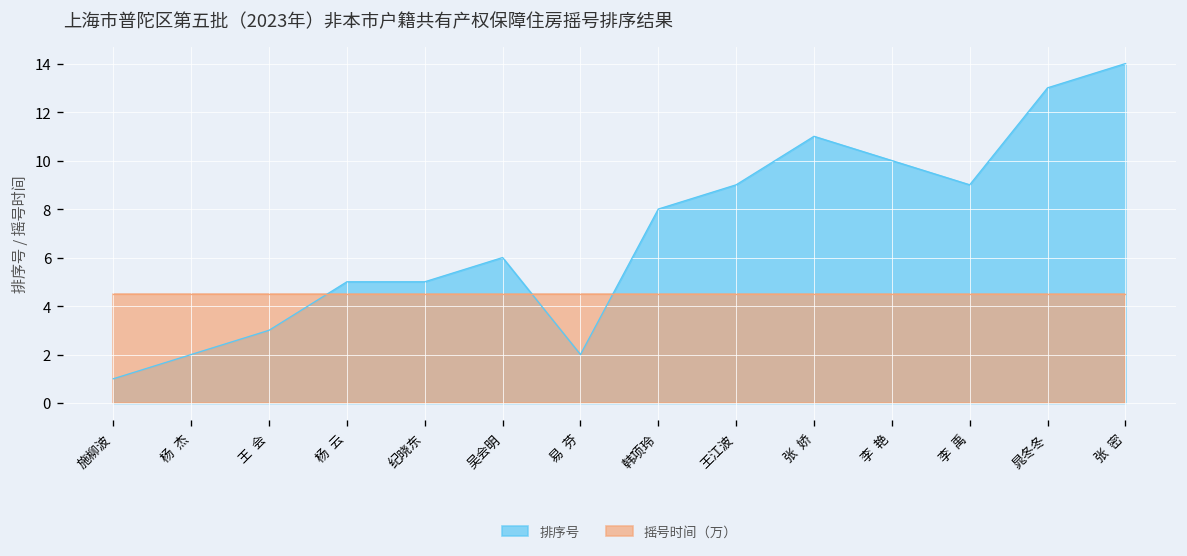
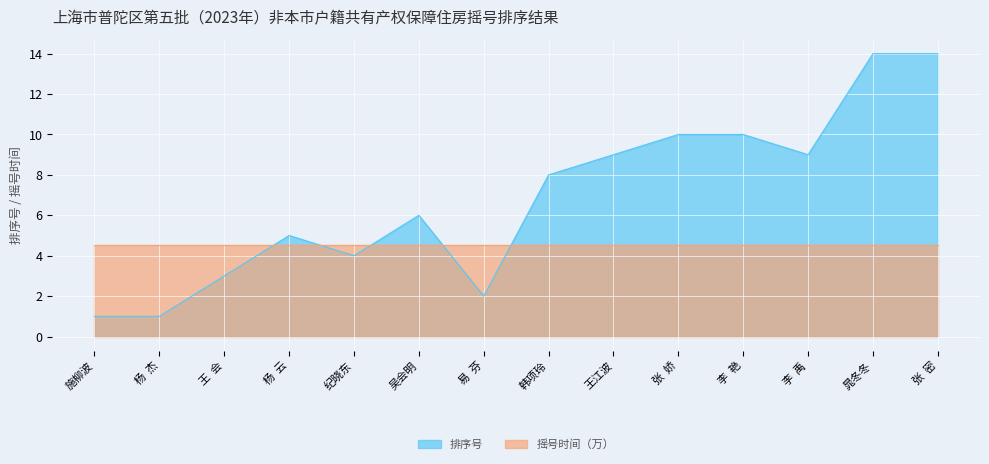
排序号, 杨 杰: 2 -> 1
排序号, 纪晓东: 5 -> 4
排序号, 张 娇: 11 -> 10
排序号, 晁冬冬: 13 -> 14
